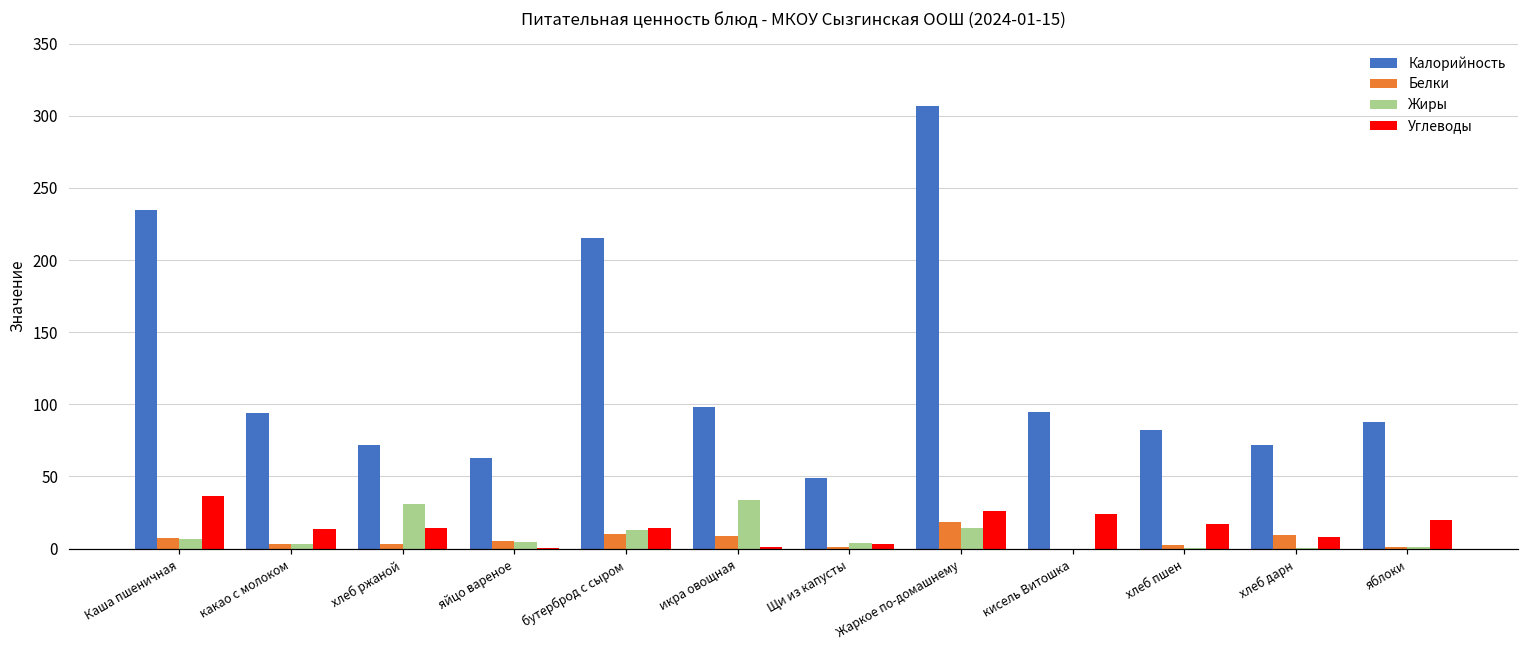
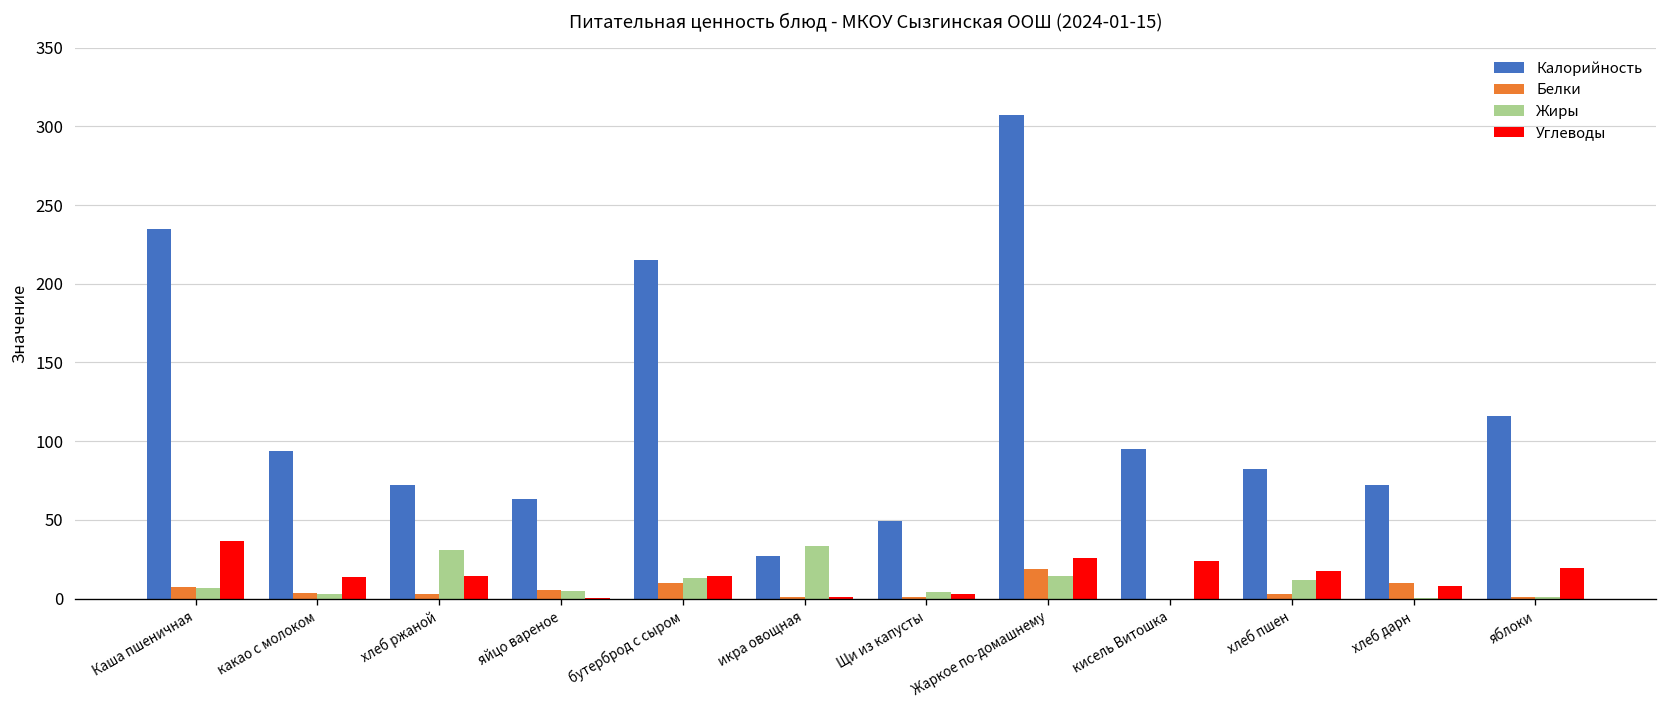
Калорийность, икра овощная: 98 -> 27
Белки, икра овощная: 9 -> 1
Жиры, хлеб пшен: 0 -> 12
Калорийность, яблоки: 88 -> 116
